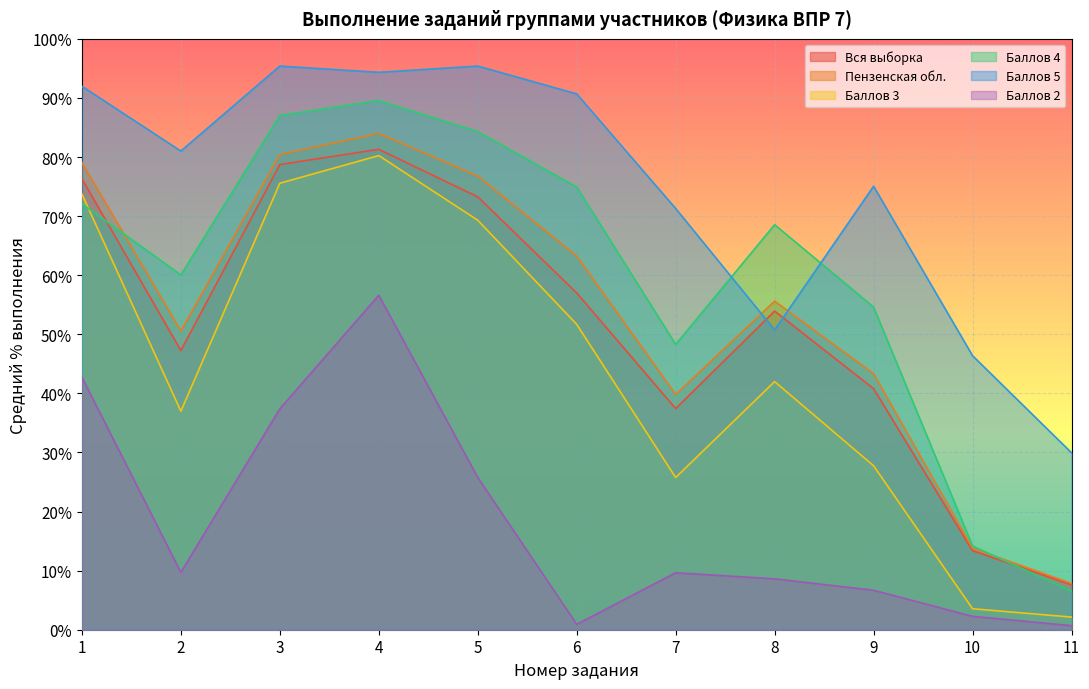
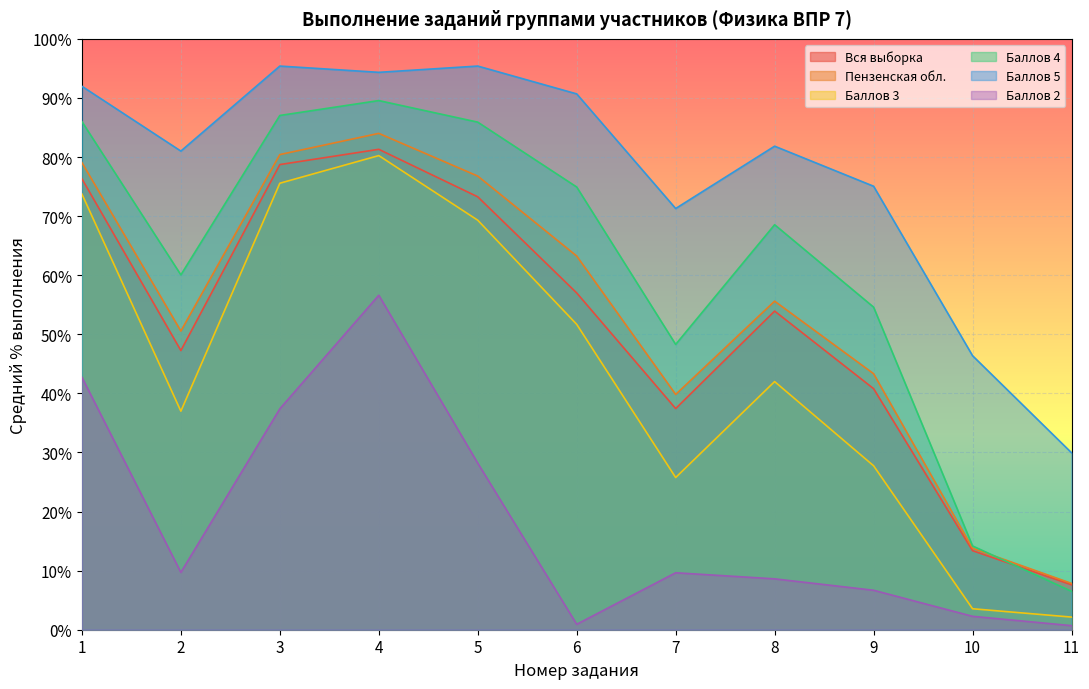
Баллов 4, 1: 72% -> 86%
Баллов 4, 5: 84% -> 86%
Баллов 2, 5: 26% -> 28%
Баллов 5, 8: 51% -> 82%
